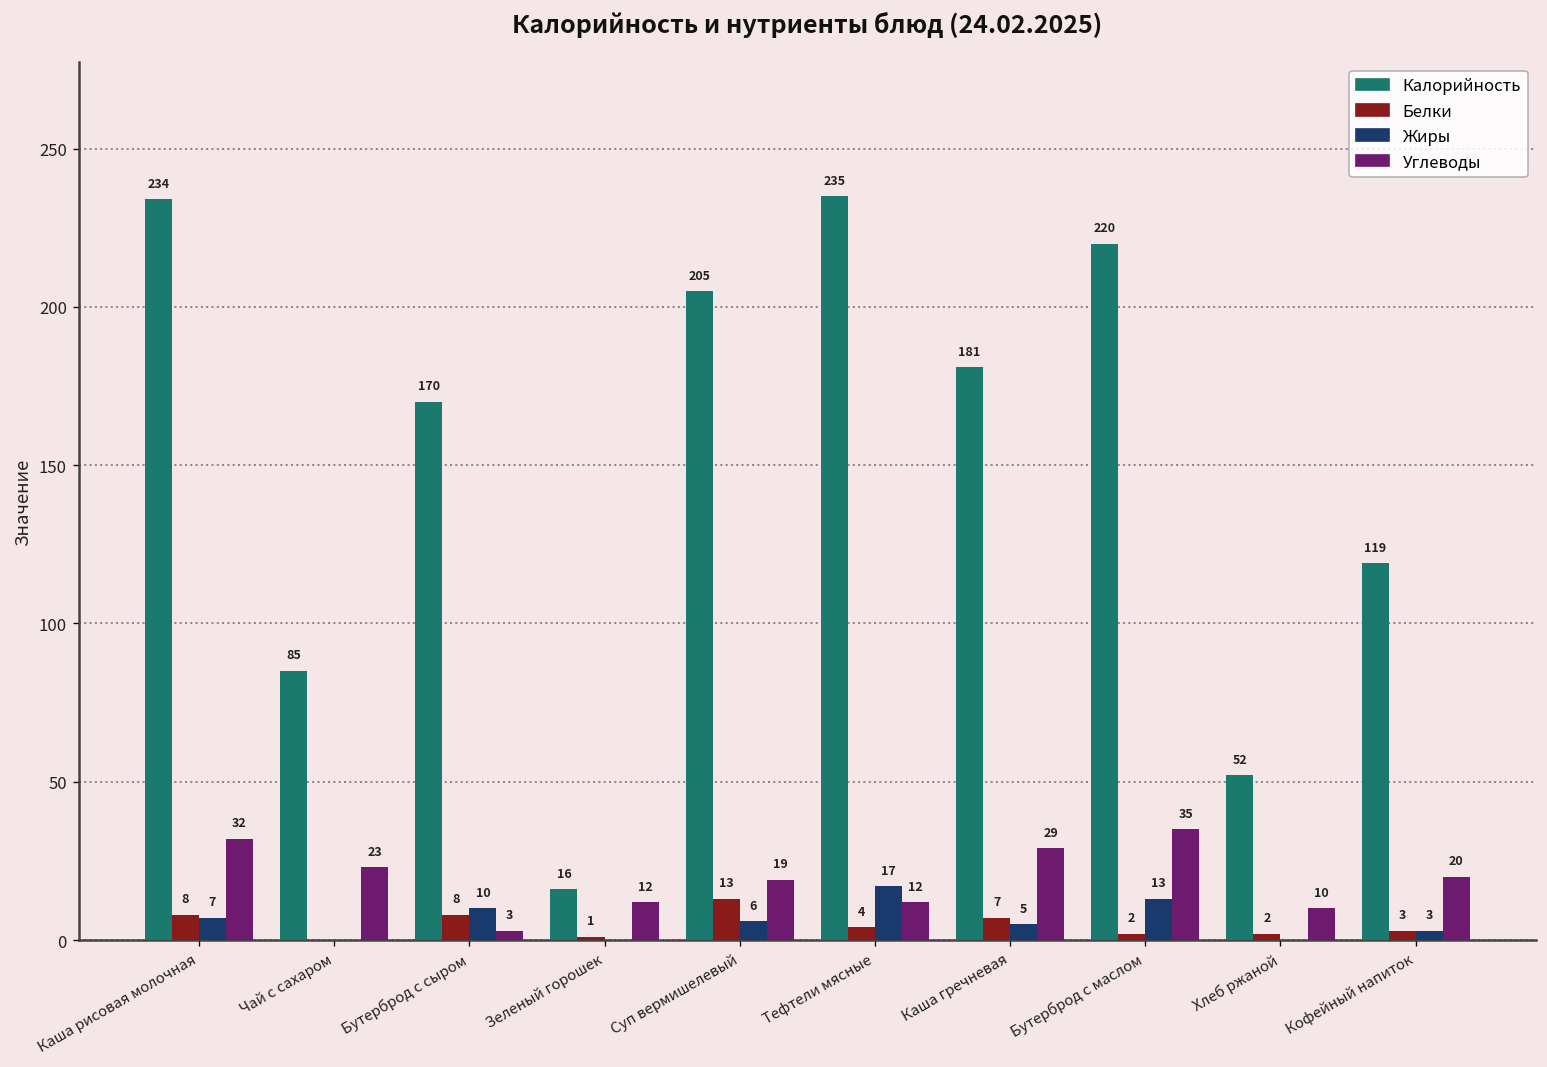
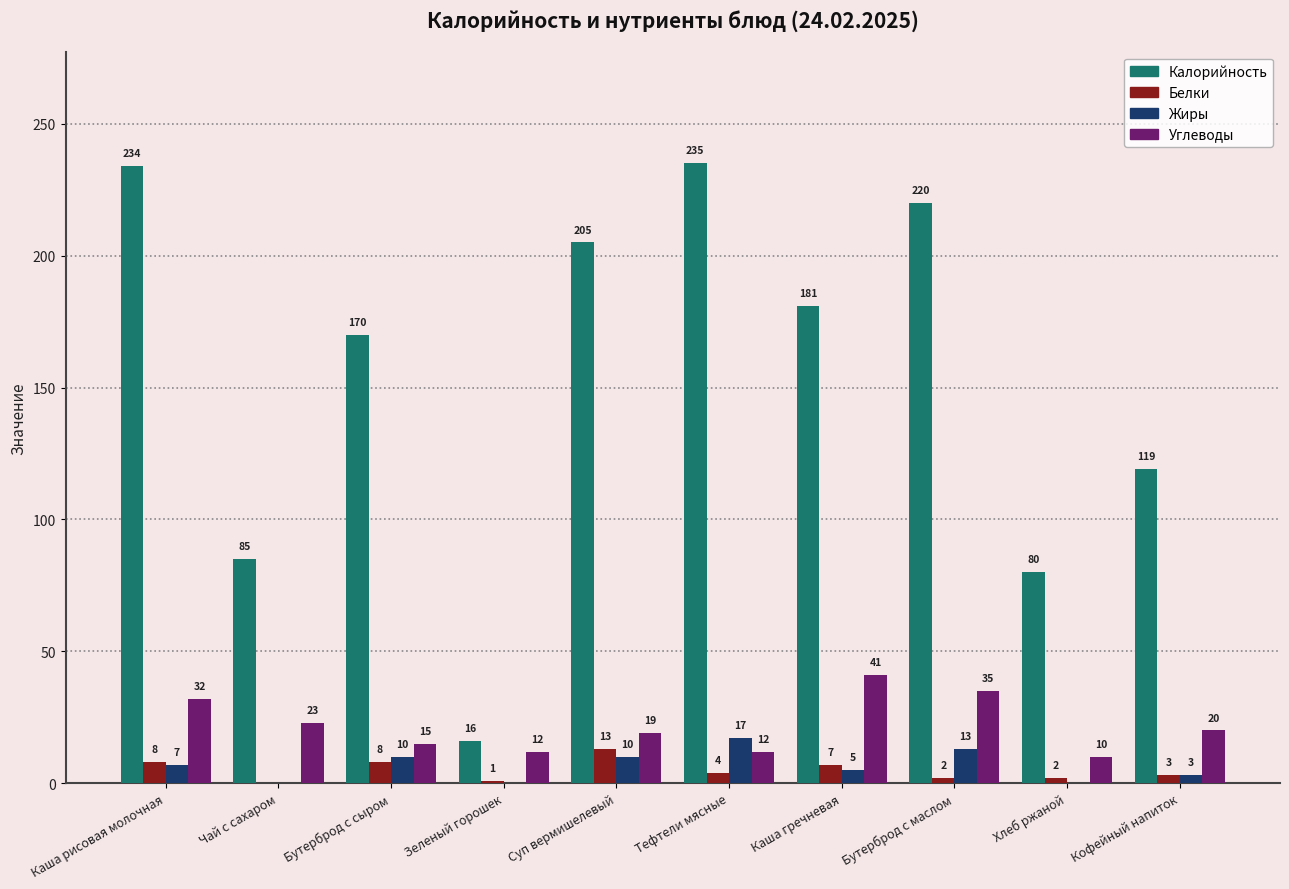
Углеводы, Бутерброд с сыром: 3 -> 15
Жиры, Суп вермишелевый: 6 -> 10
Углеводы, Каша гречневая: 29 -> 41
Калорийность, Хлеб ржаной: 52 -> 80
